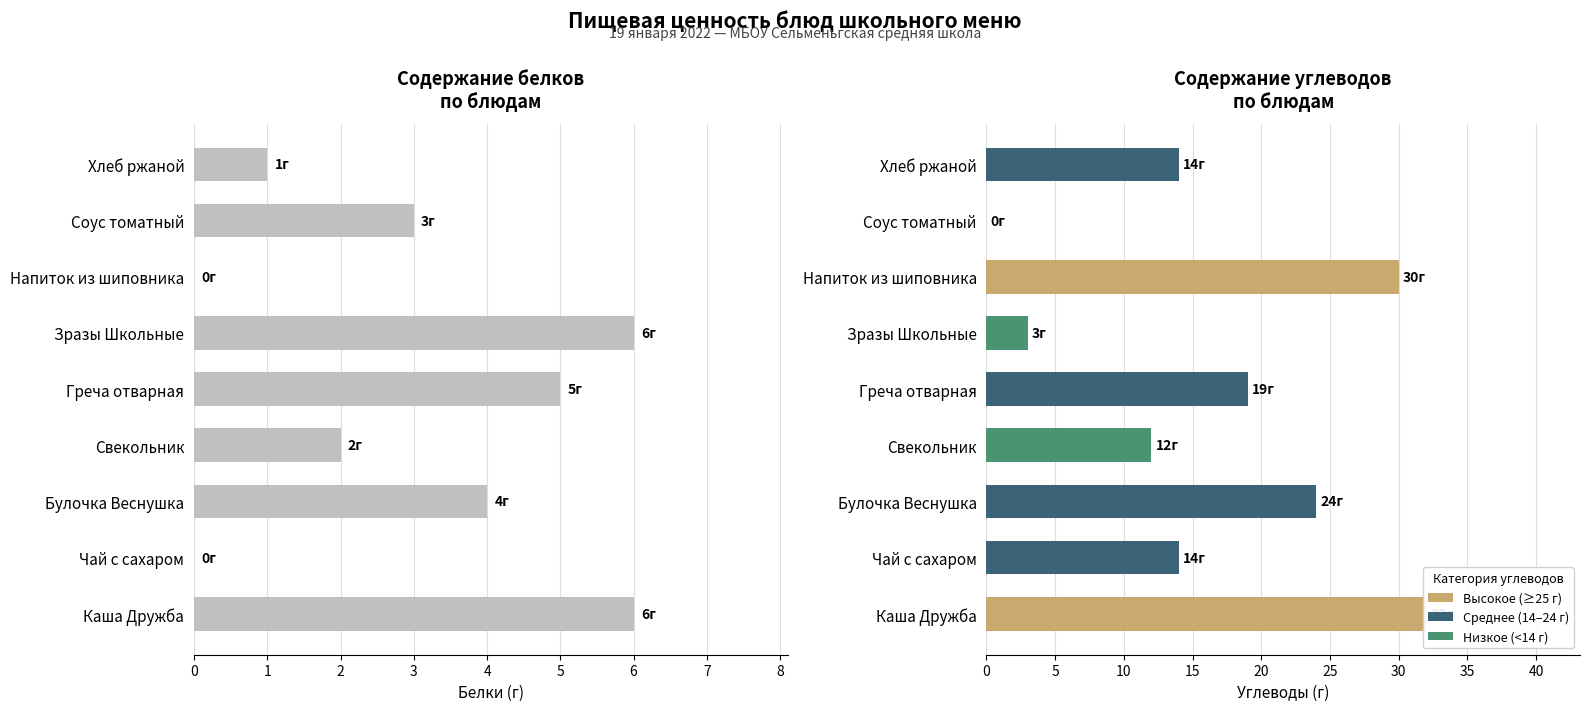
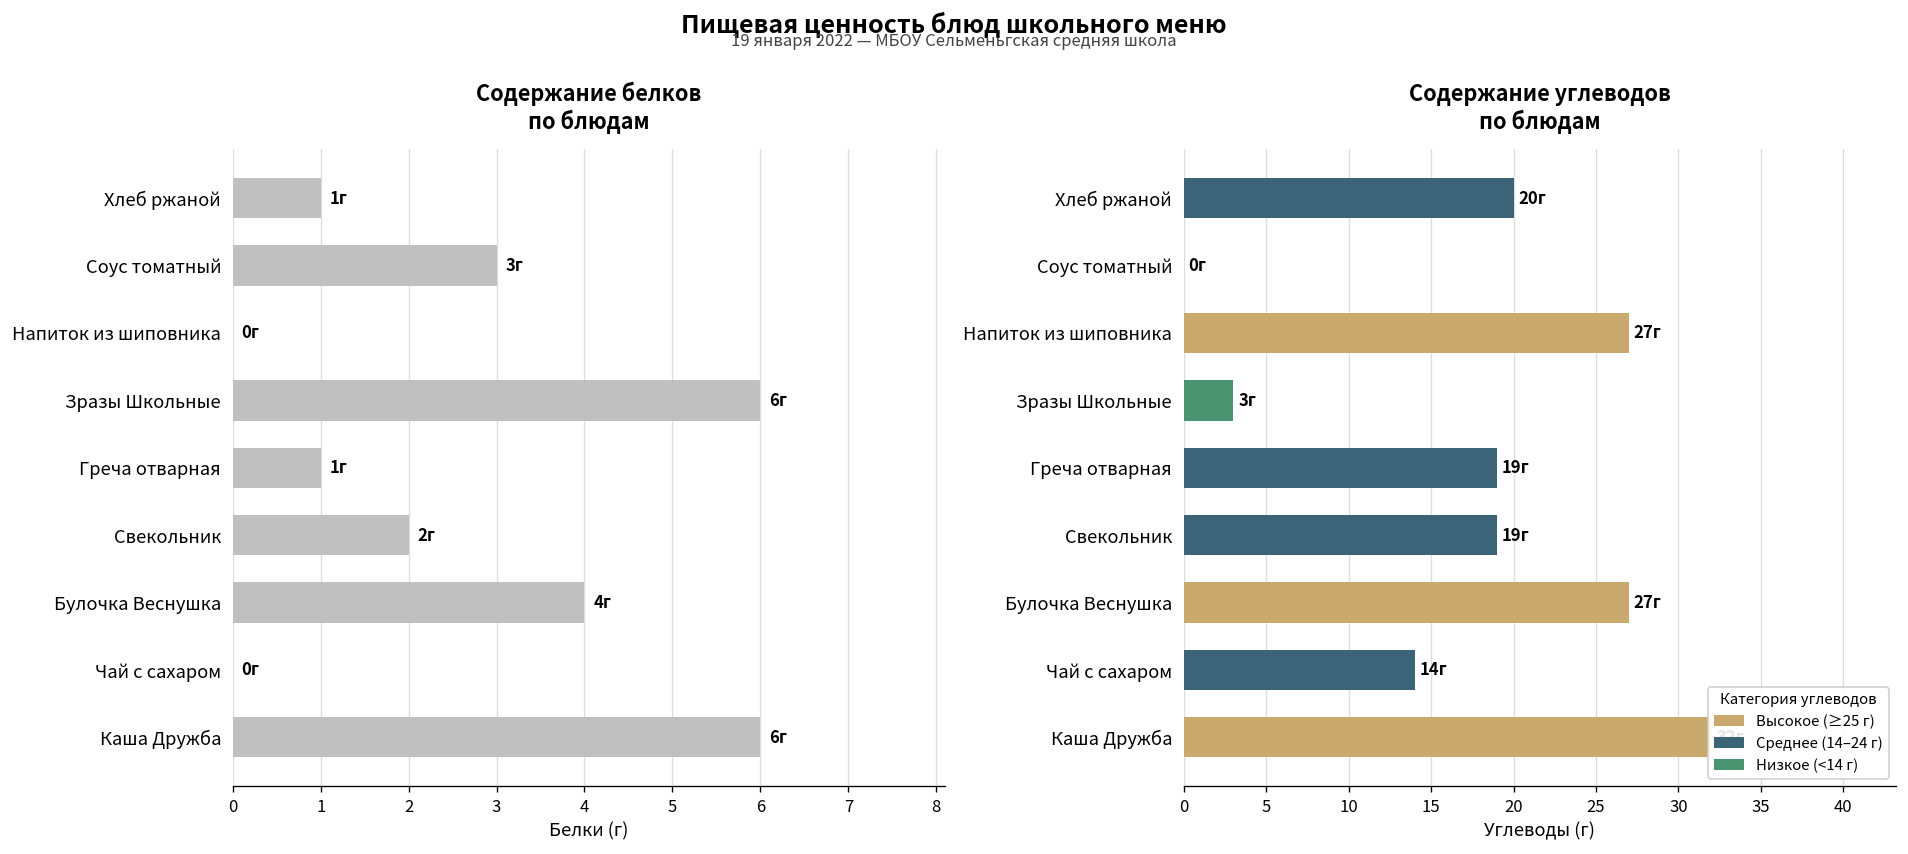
Содержание белков по блюдам, Греча отварная: 5г -> 1г
Содержание углеводов по блюдам, Хлеб ржаной: 14г -> 20г
Содержание углеводов по блюдам, Напиток из шиповника: 30г -> 27г
Содержание углеводов по блюдам, Свекольник: 12г -> 19г
Содержание углеводов по блюдам, Булочка Веснушка: 24г -> 27г
